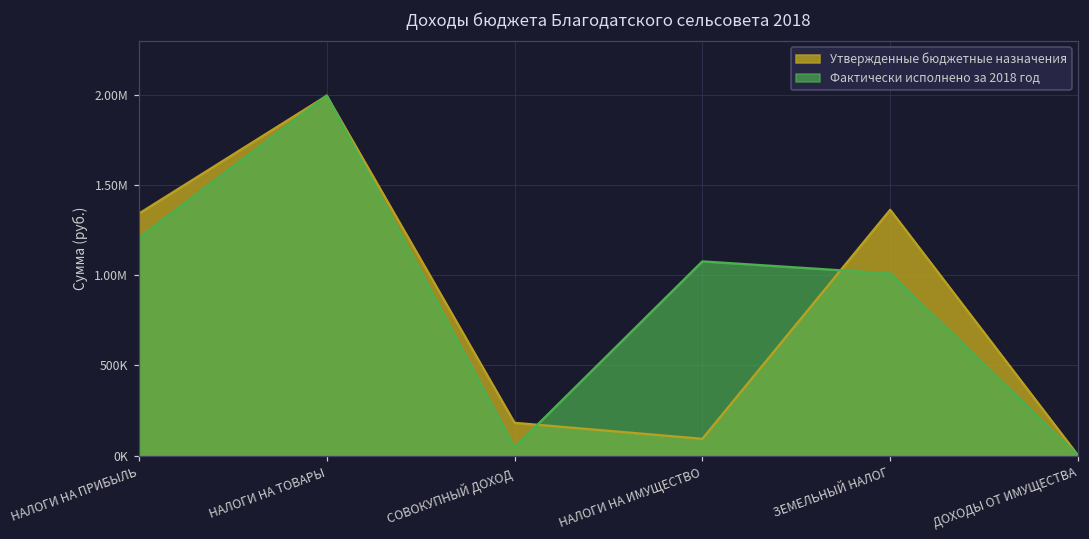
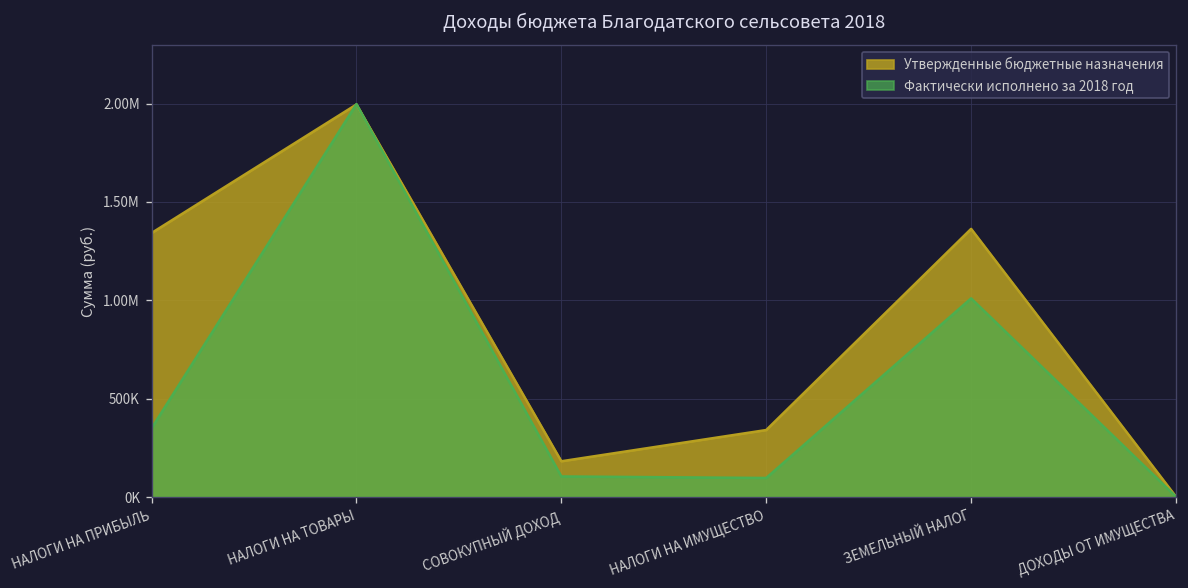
Фактически исполнено за 2018 год, НАЛОГИ НА ПРИБЫЛЬ: 1210000 -> 350000
Фактически исполнено за 2018 год, СОВОКУПНЫЙ ДОХОД: 50000 -> 100000
Утвержденные бюджетные назначения, НАЛОГИ НА ИМУЩЕСТВО: 90000 -> 340000
Фактически исполнено за 2018 год, НАЛОГИ НА ИМУЩЕСТВО: 1080000 -> 100000
